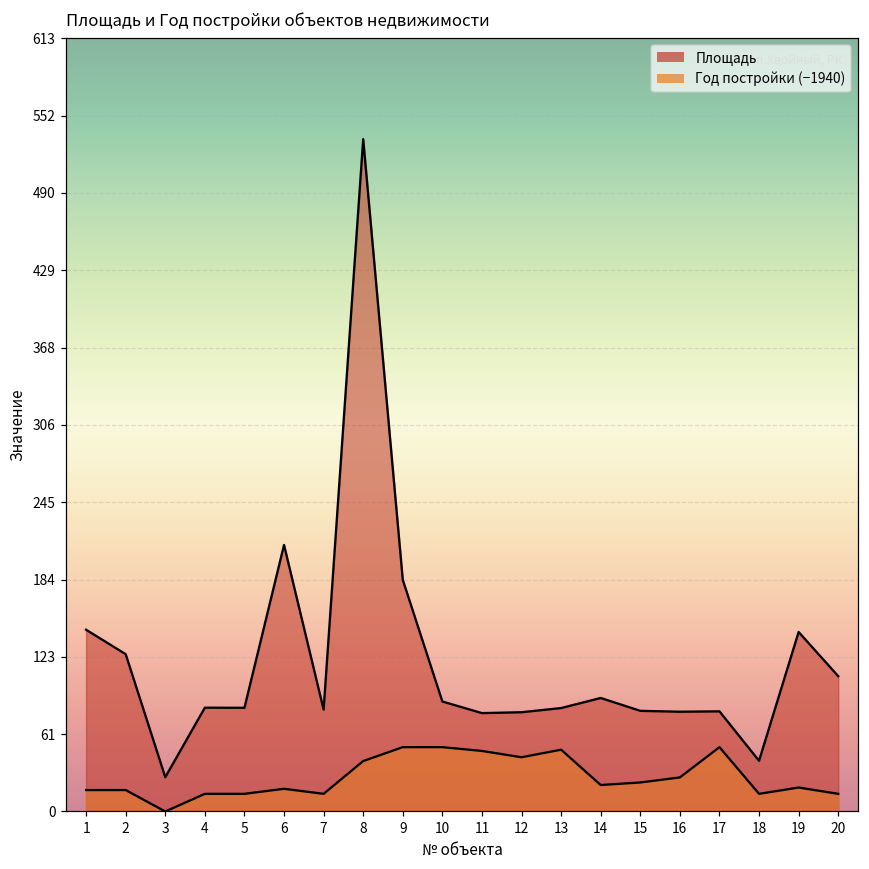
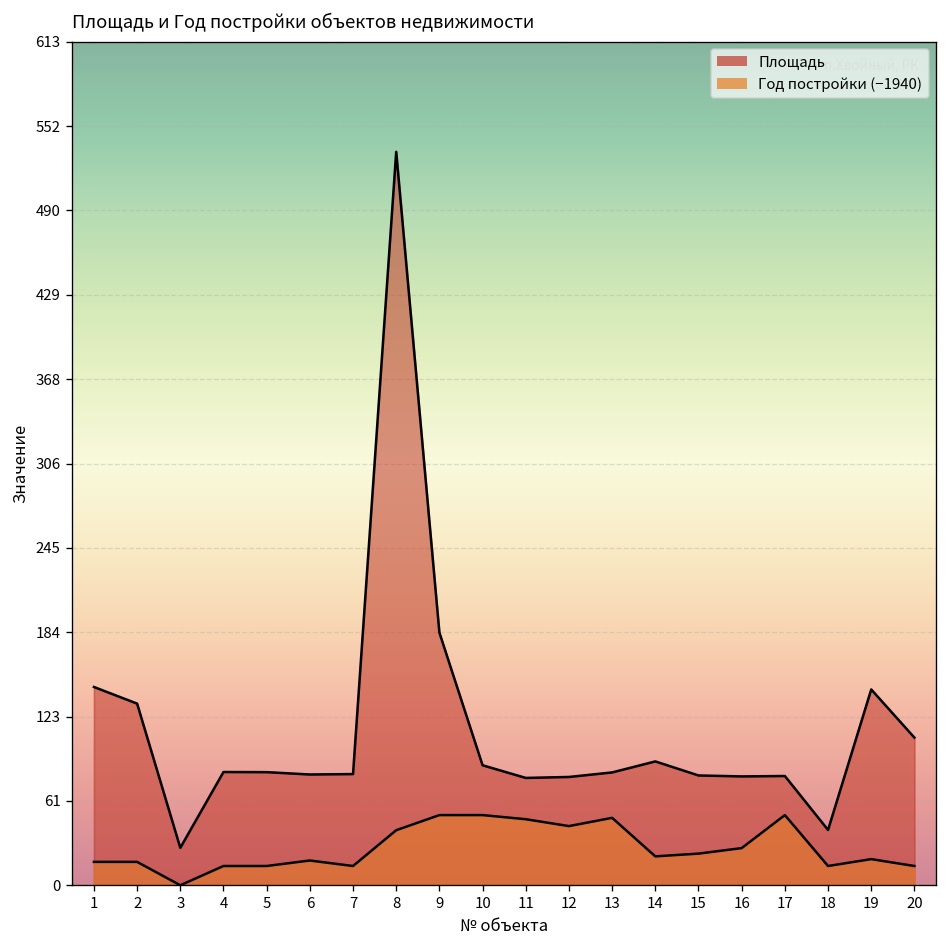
Площадь, 2: 125 -> 132
Площадь, 6: 211 -> 81
